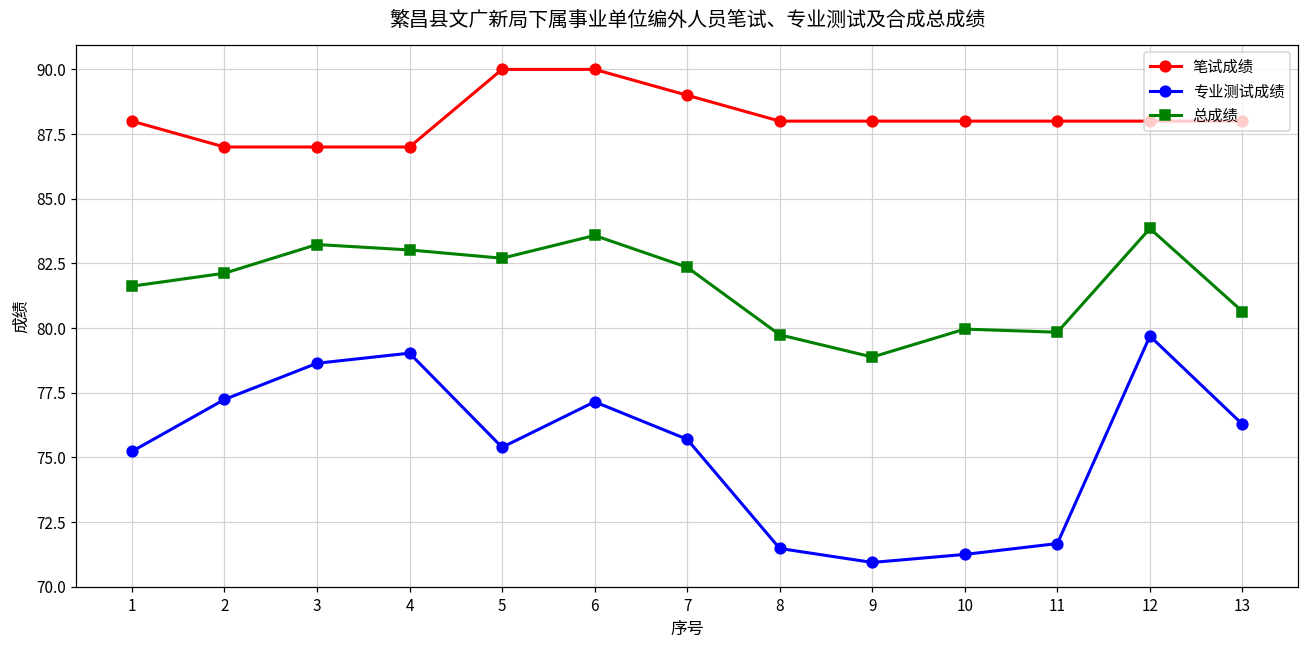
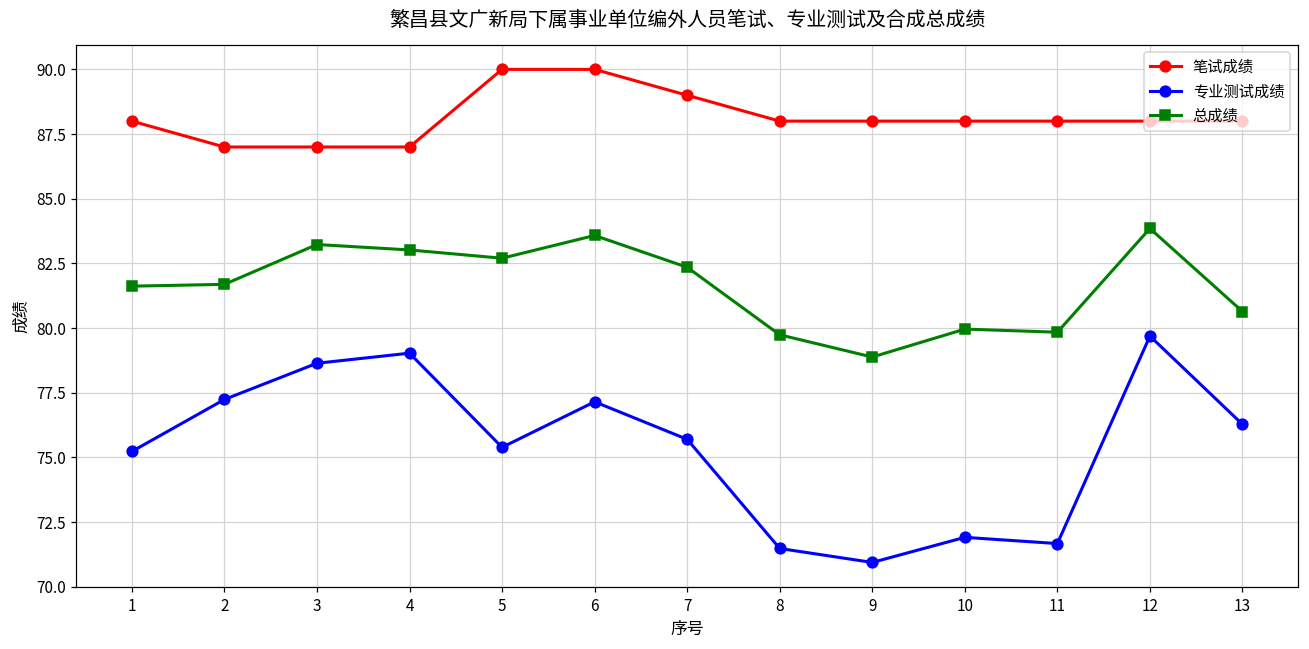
总成绩, 2: 82.1 -> 81.7
专业测试成绩, 10: 71.3 -> 71.9
